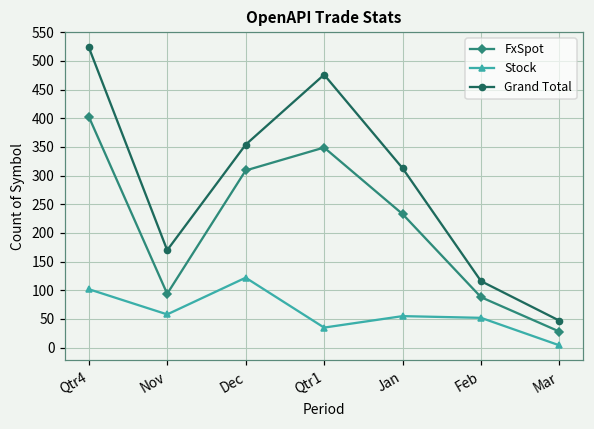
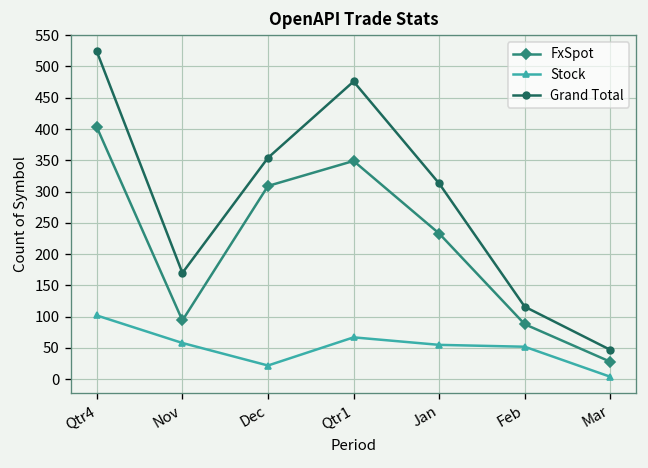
Stock, Dec: 120 -> 20
Stock, Qtr1: 40 -> 70
